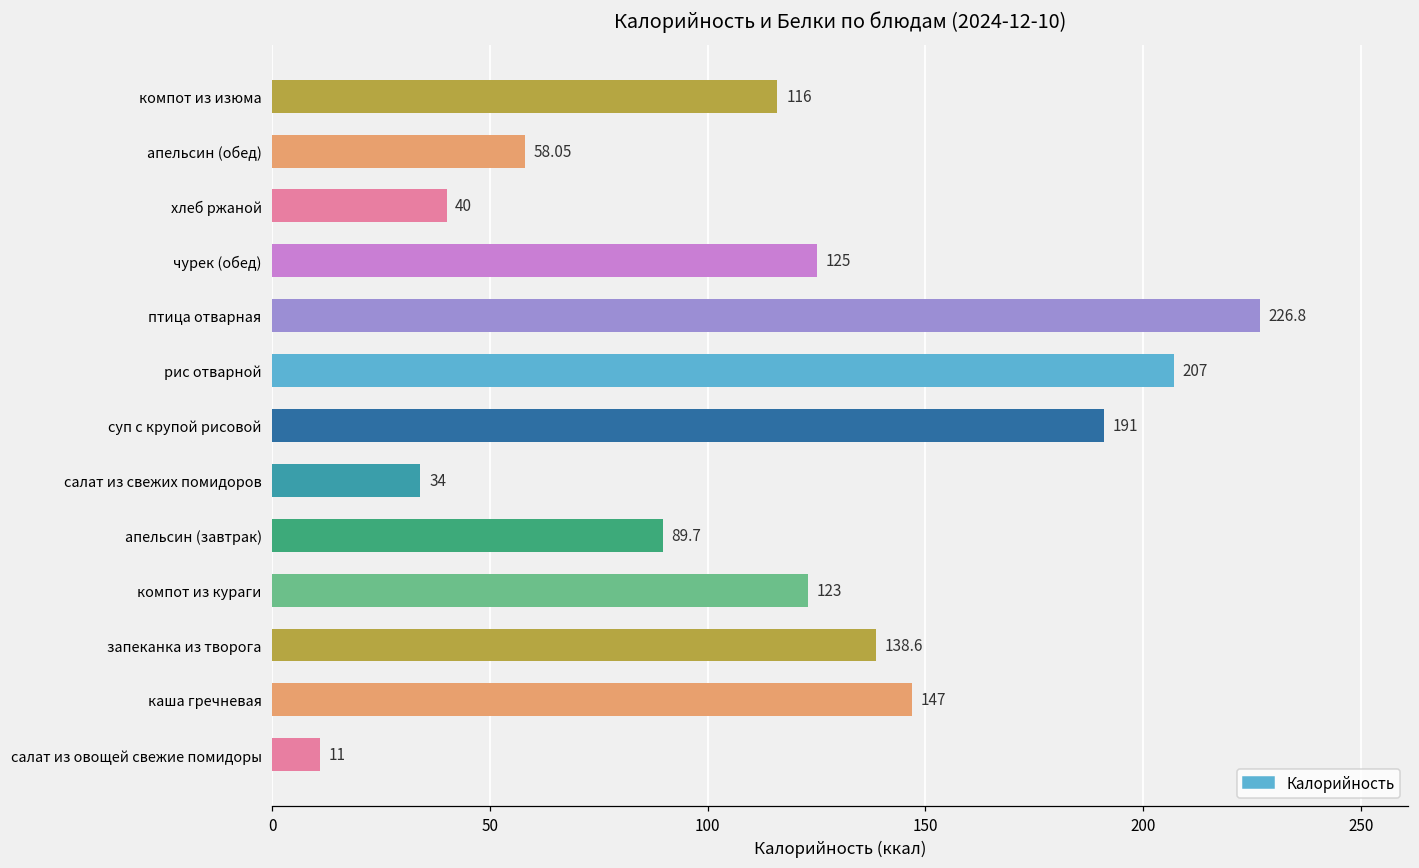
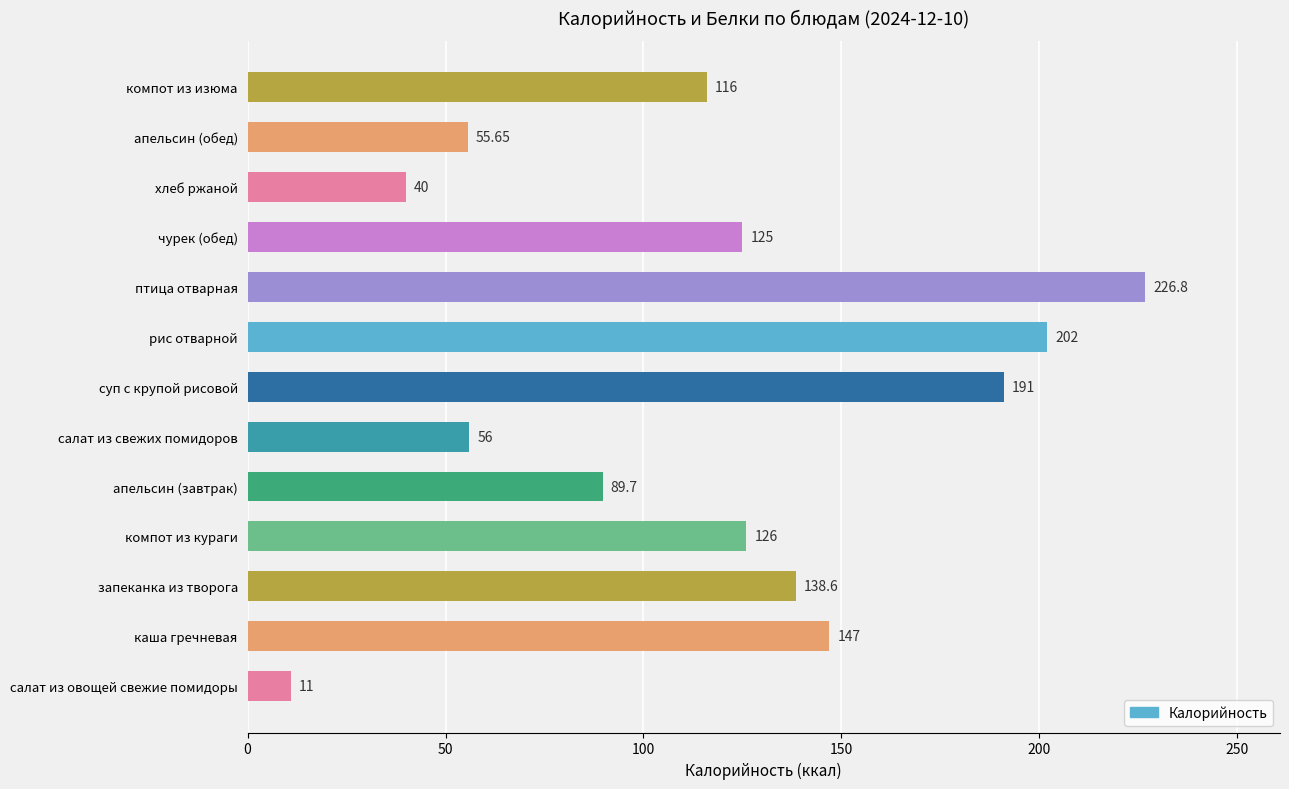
апельсин (обед): 58.05 -> 55.65
рис отварной: 207 -> 202
салат из свежих помидоров: 34 -> 56
компот из кураги: 123 -> 126
